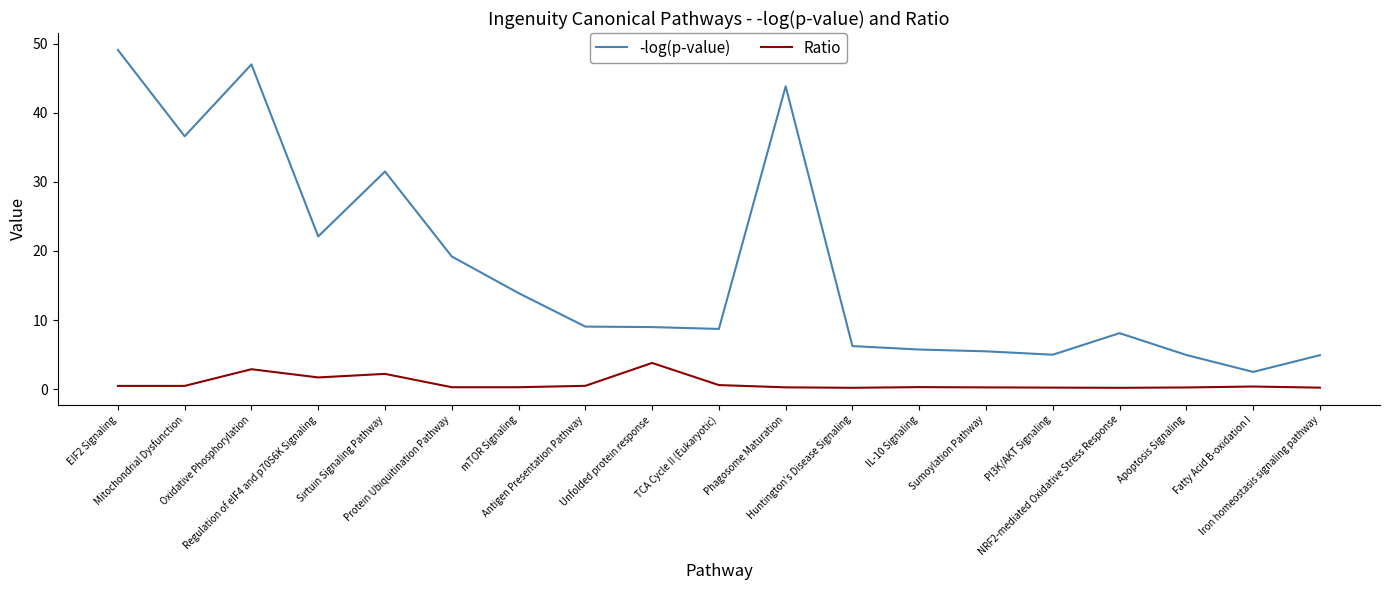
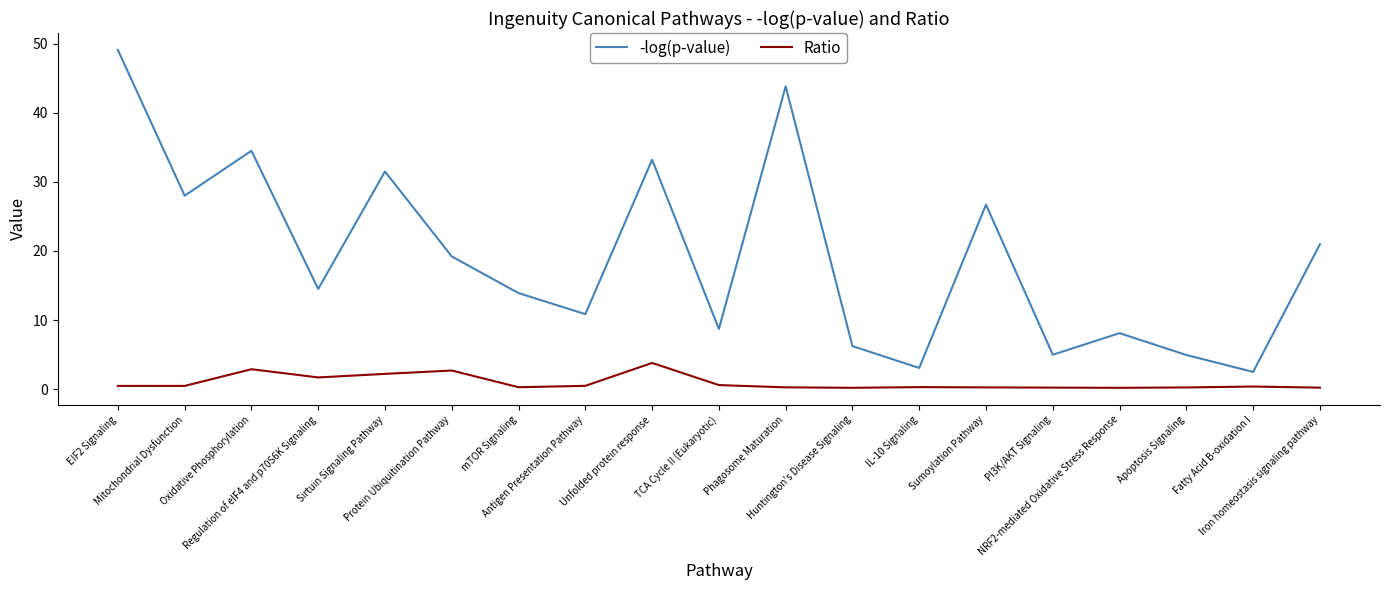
-log(p-value), Mitochondrial Dysfunction: 37 -> 28
-log(p-value), Oxidative Phosphorylation: 47 -> 35
-log(p-value), Regulation of eIF4 and p70S6K Signaling: 22 -> 15
Ratio, Protein Ubiquitination Pathway: 0 -> 3
-log(p-value), Antigen Presentation Pathway: 9 -> 11
-log(p-value), Unfolded protein response: 9 -> 33
-log(p-value), IL-10 Signaling: 6 -> 3
-log(p-value), Sumoylation Pathway: 5 -> 27
-log(p-value), Iron homeostasis signaling pathway: 5 -> 21
